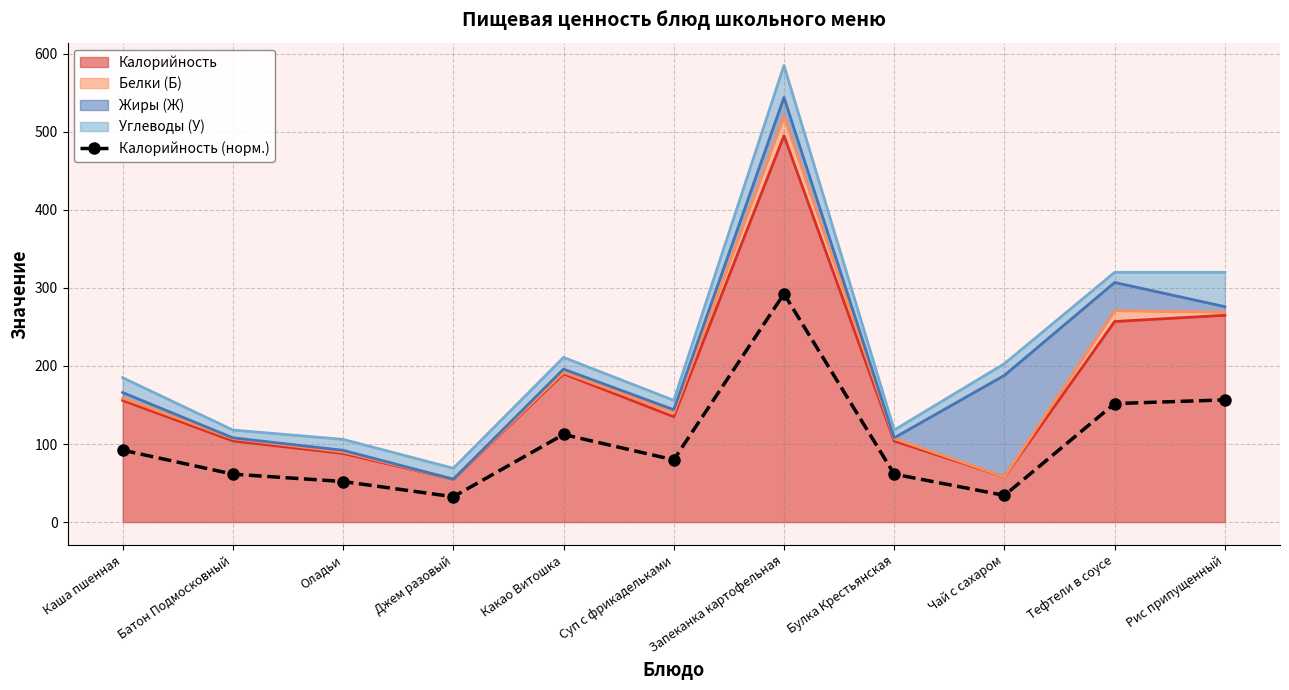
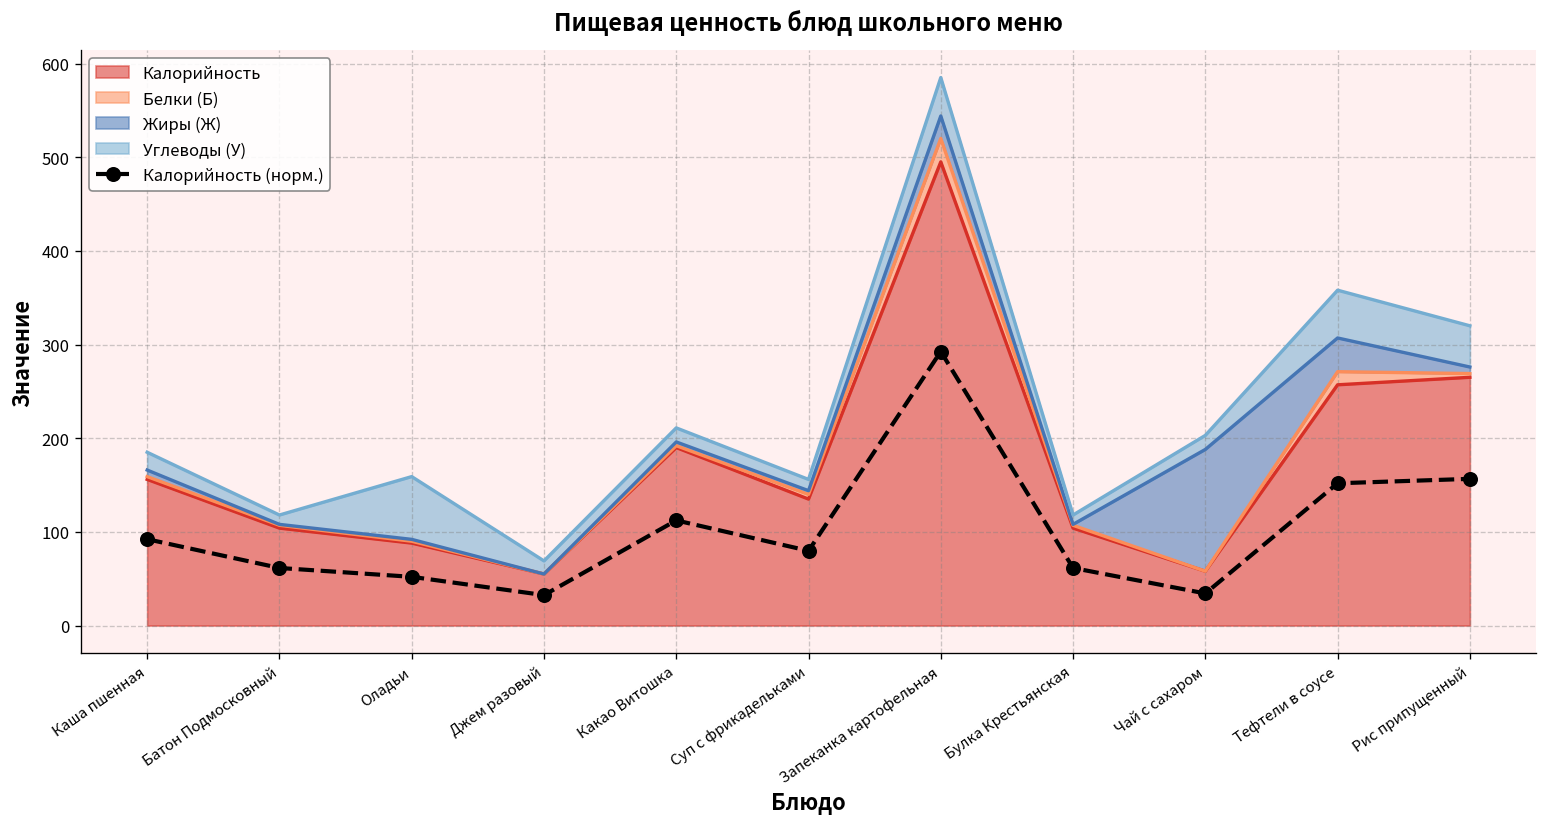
Углеводы (У), Оладьи: 10 -> 70
Углеводы (У), Тефтели в соусе: 10 -> 50
